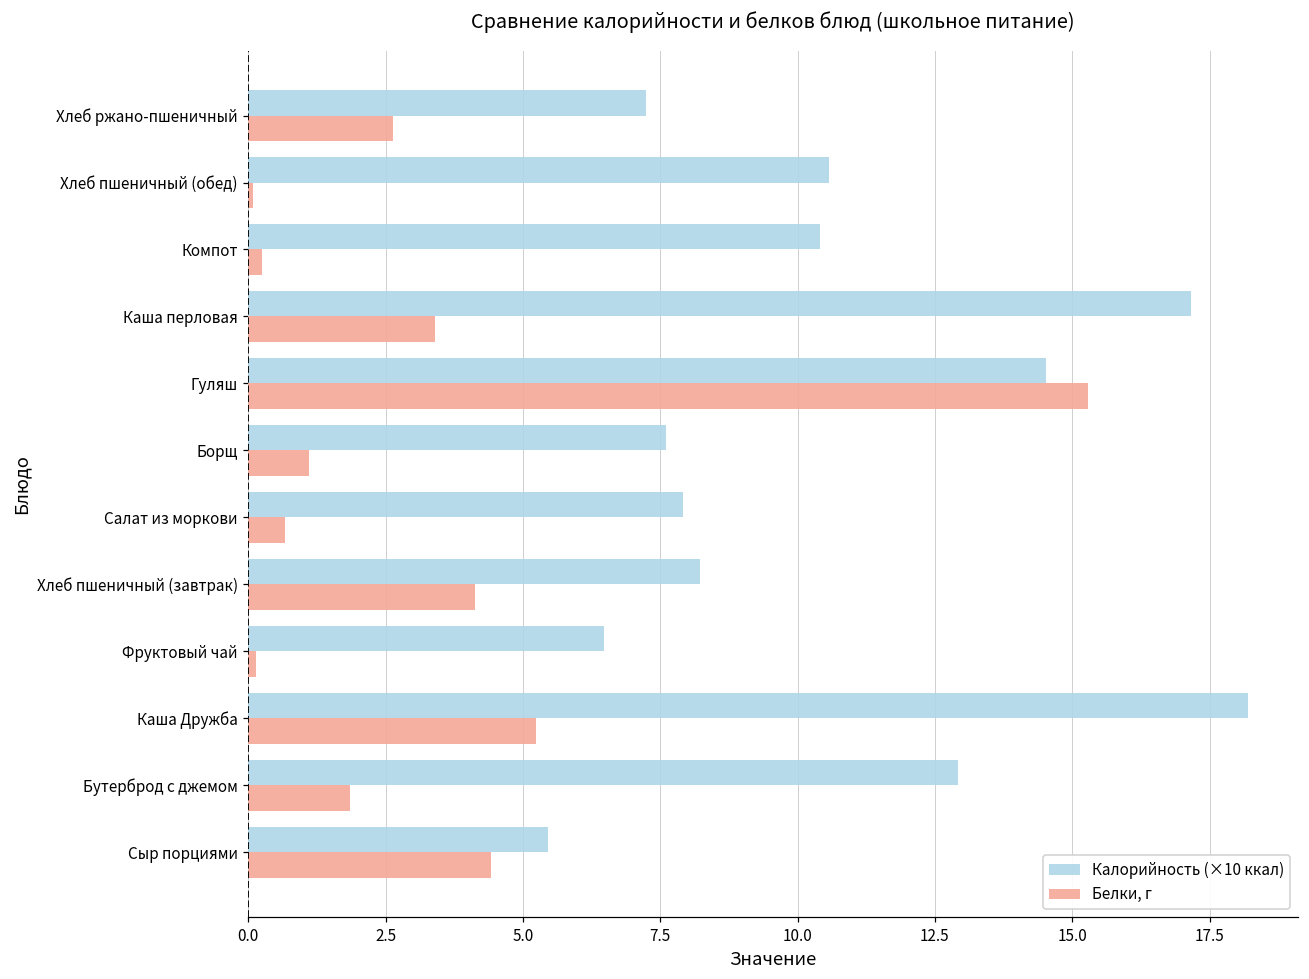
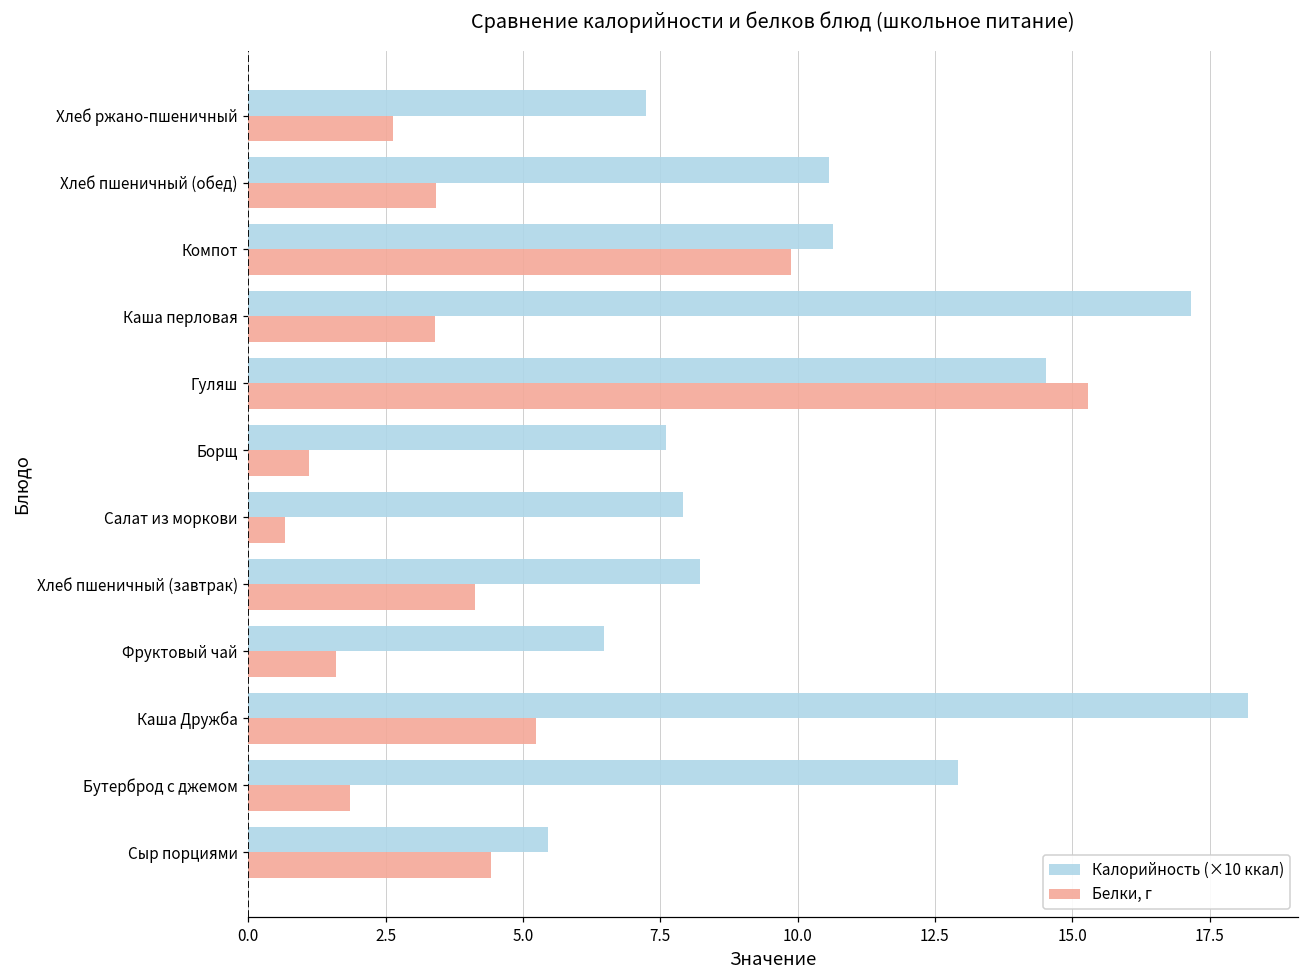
Белки, г, Хлеб пшеничный (обед): 0.1 -> 3.4
Калорийность (×10 ккал), Компот: 10.4 -> 10.7
Белки, г, Компот: 0.3 -> 9.9
Белки, г, Фруктовый чай: 0.1 -> 1.6
